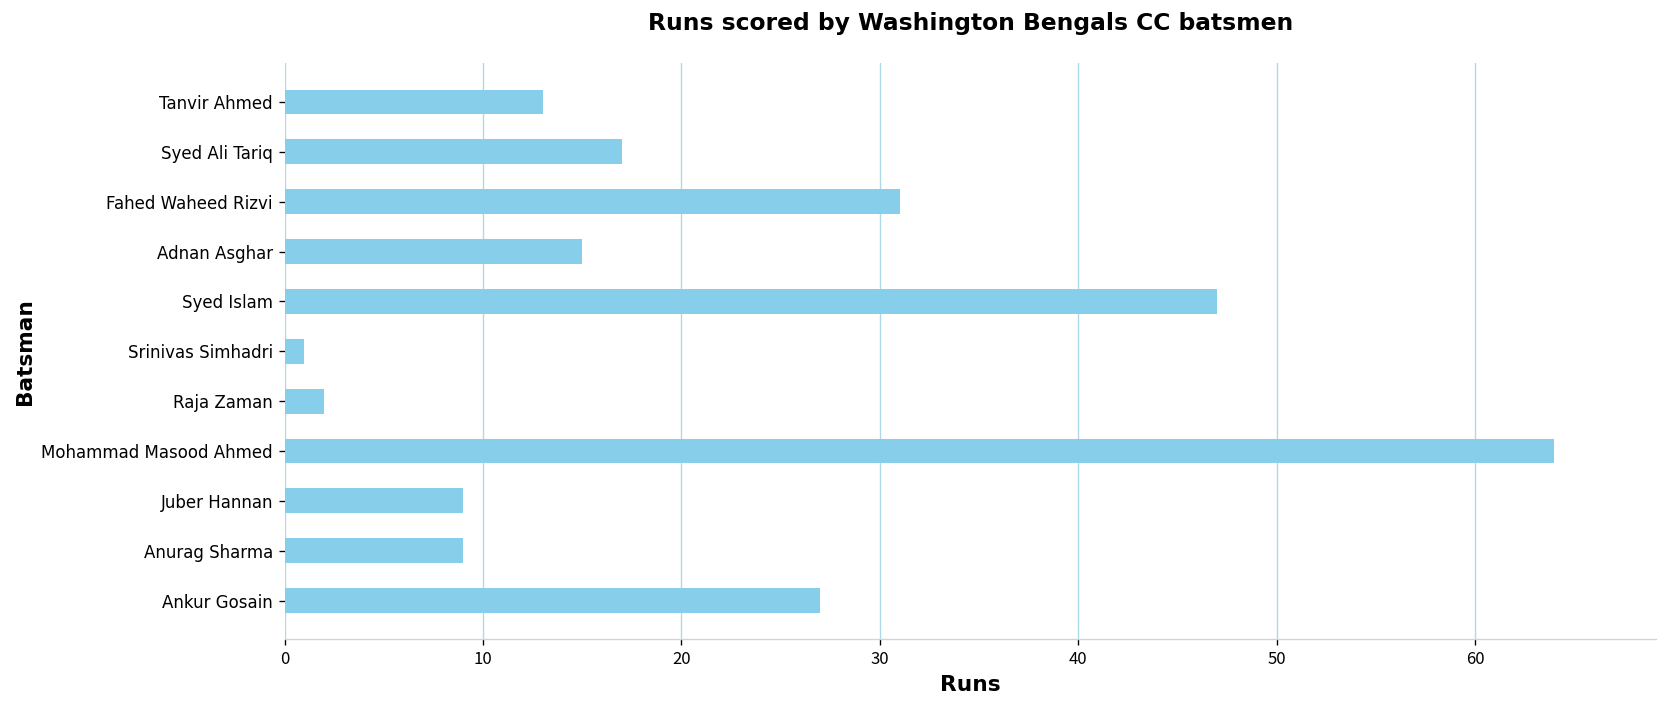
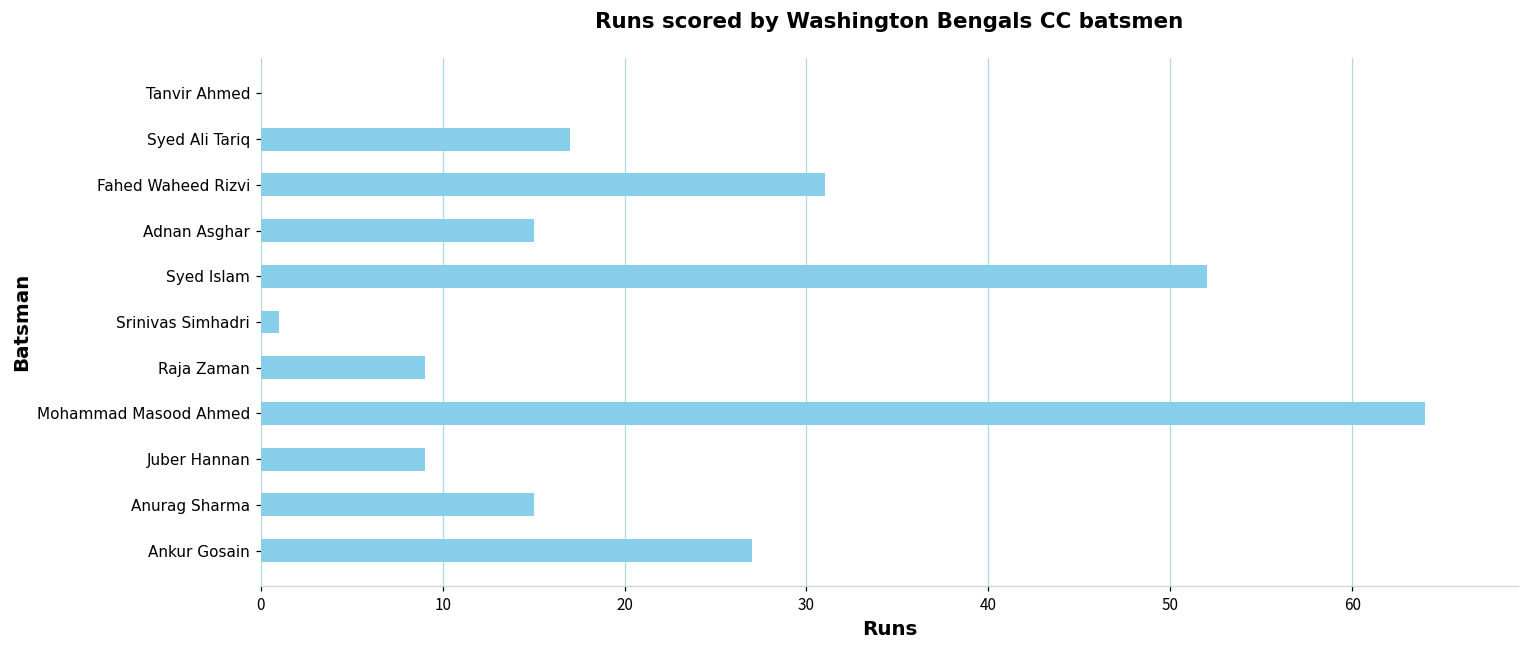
Tanvir Ahmed: 13 -> 0
Syed Islam: 47 -> 52
Raja Zaman: 2 -> 9
Anurag Sharma: 9 -> 15
